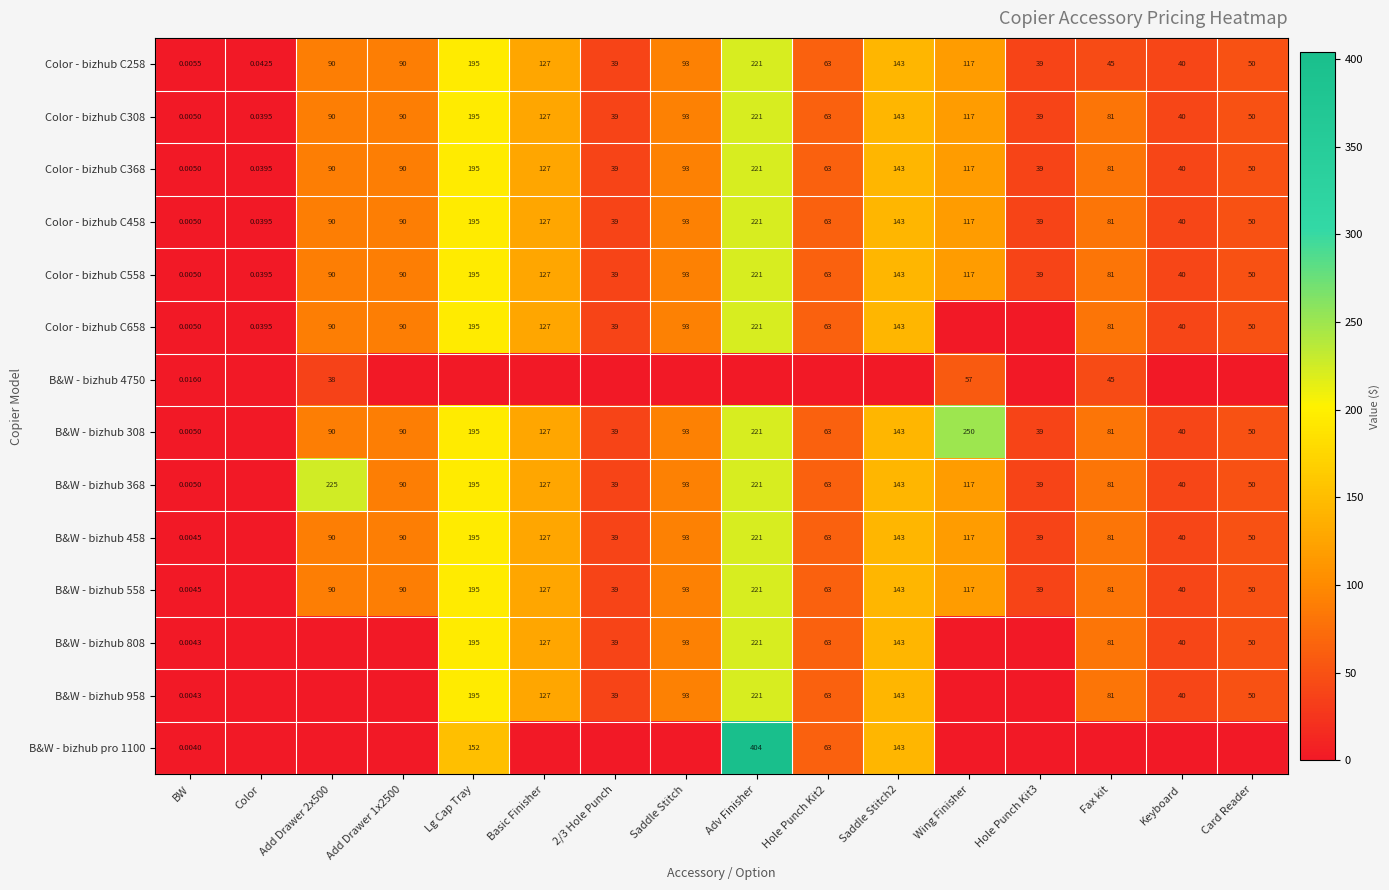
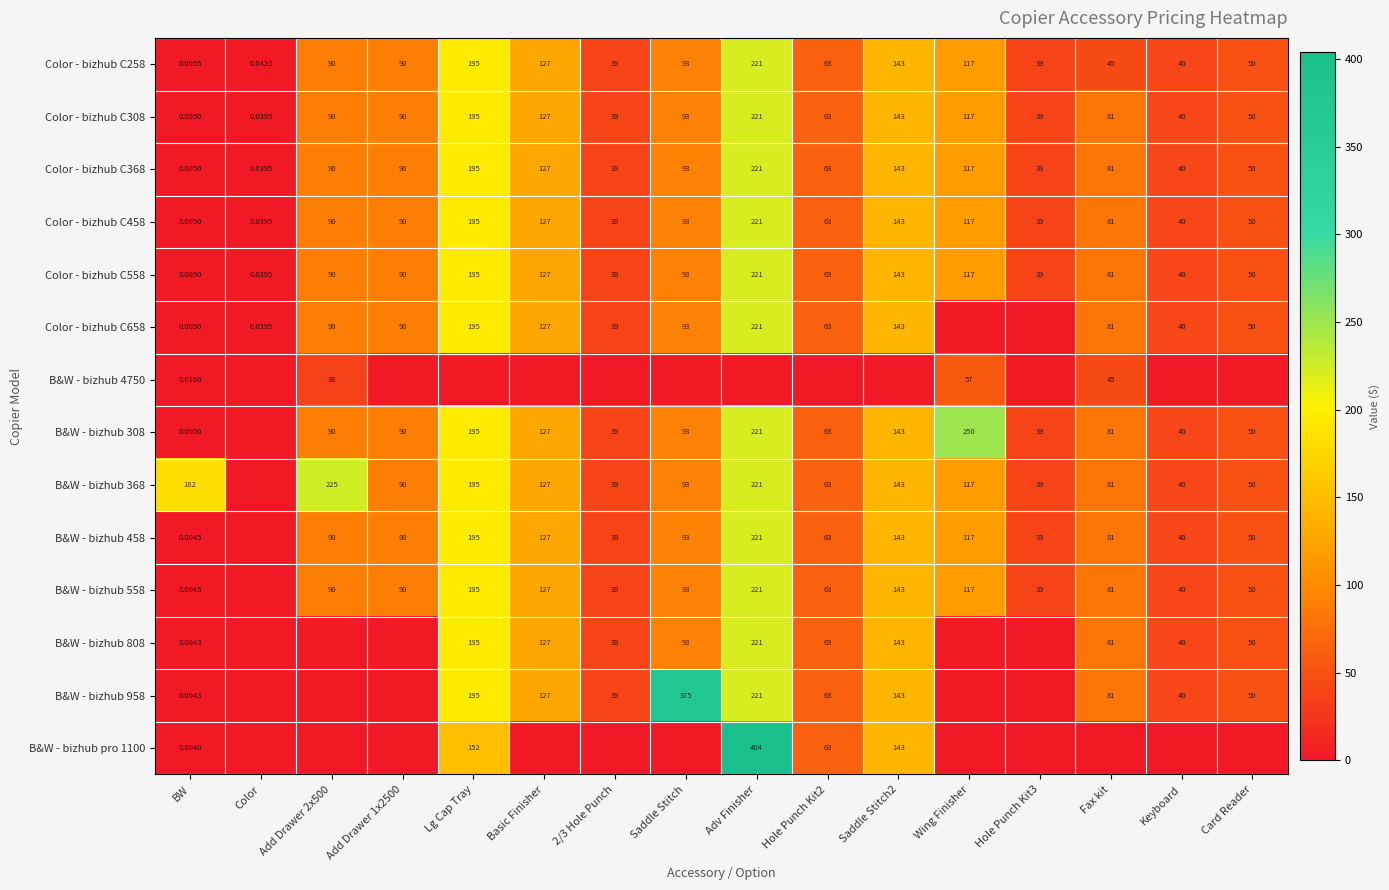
B&W - bizhub 368, BW: 0.0050 -> 182
B&W - bizhub 958, Saddle Stitch: 93 -> 375
